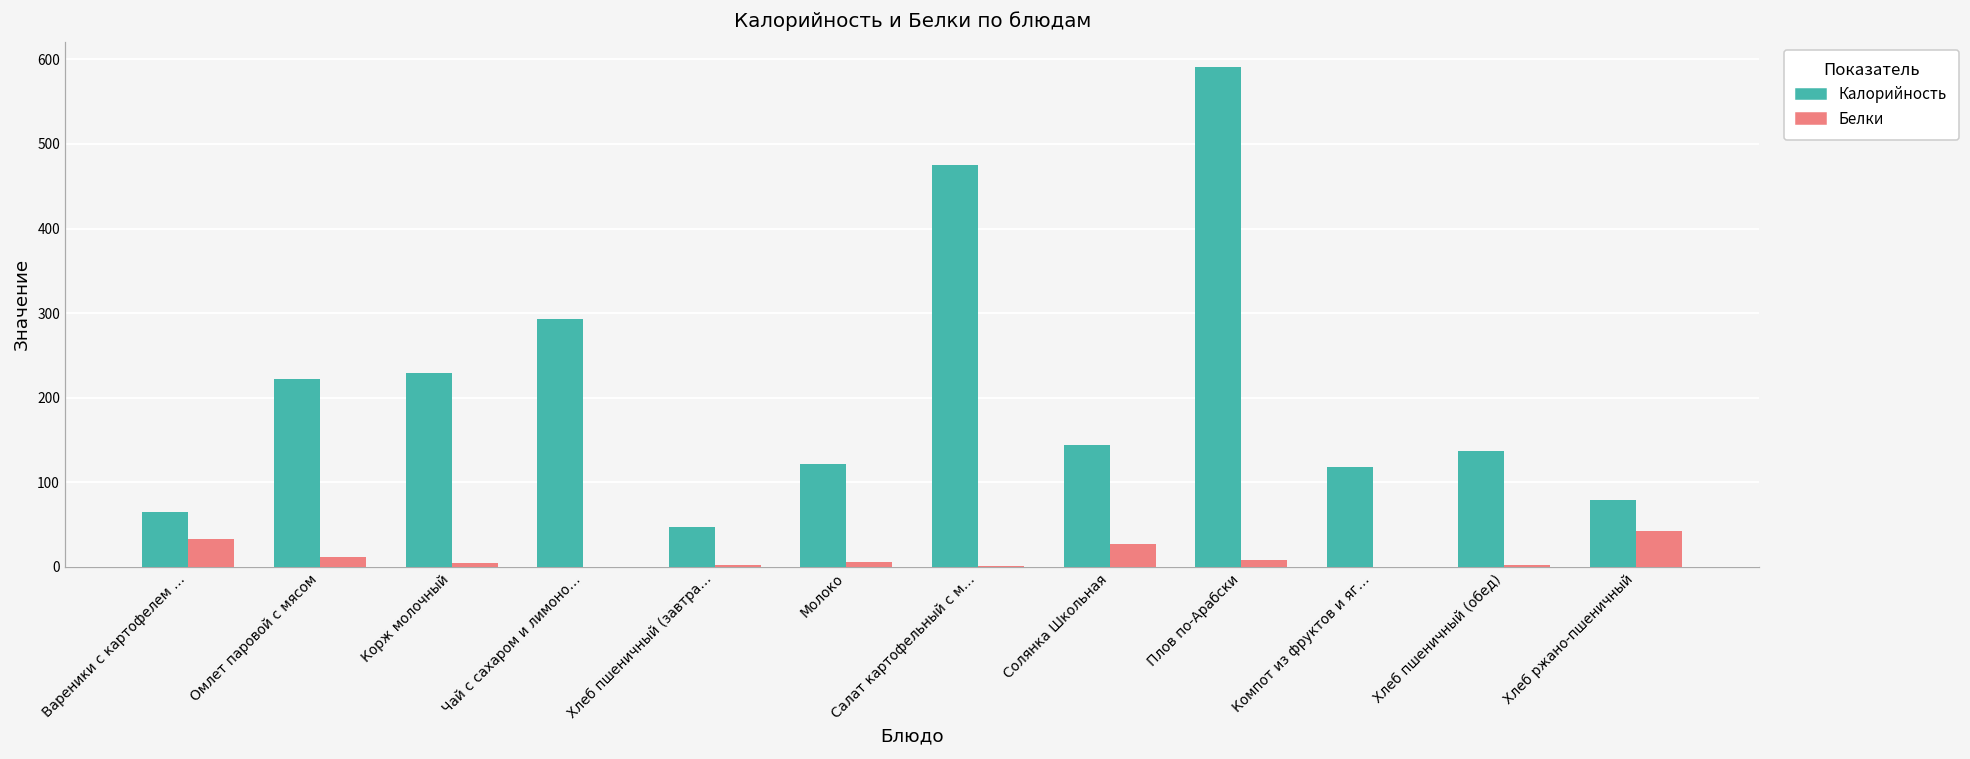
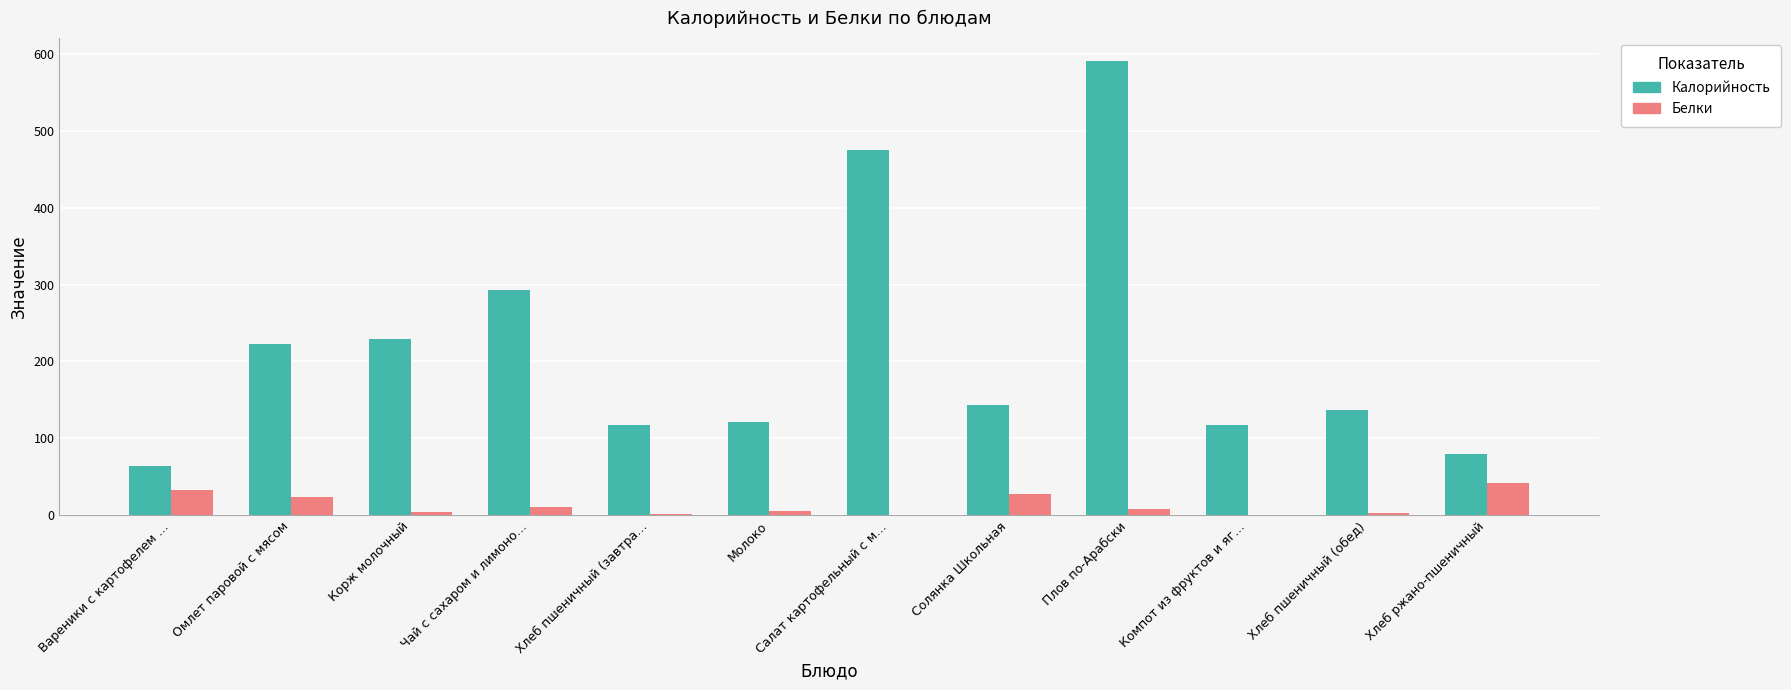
Белки, Омлет паровой с мясом: 10 -> 20
Белки, Чай с сахаром и лимоно…: 0 -> 10
Калорийность, Хлеб пшеничный (завтра…: 50 -> 120
